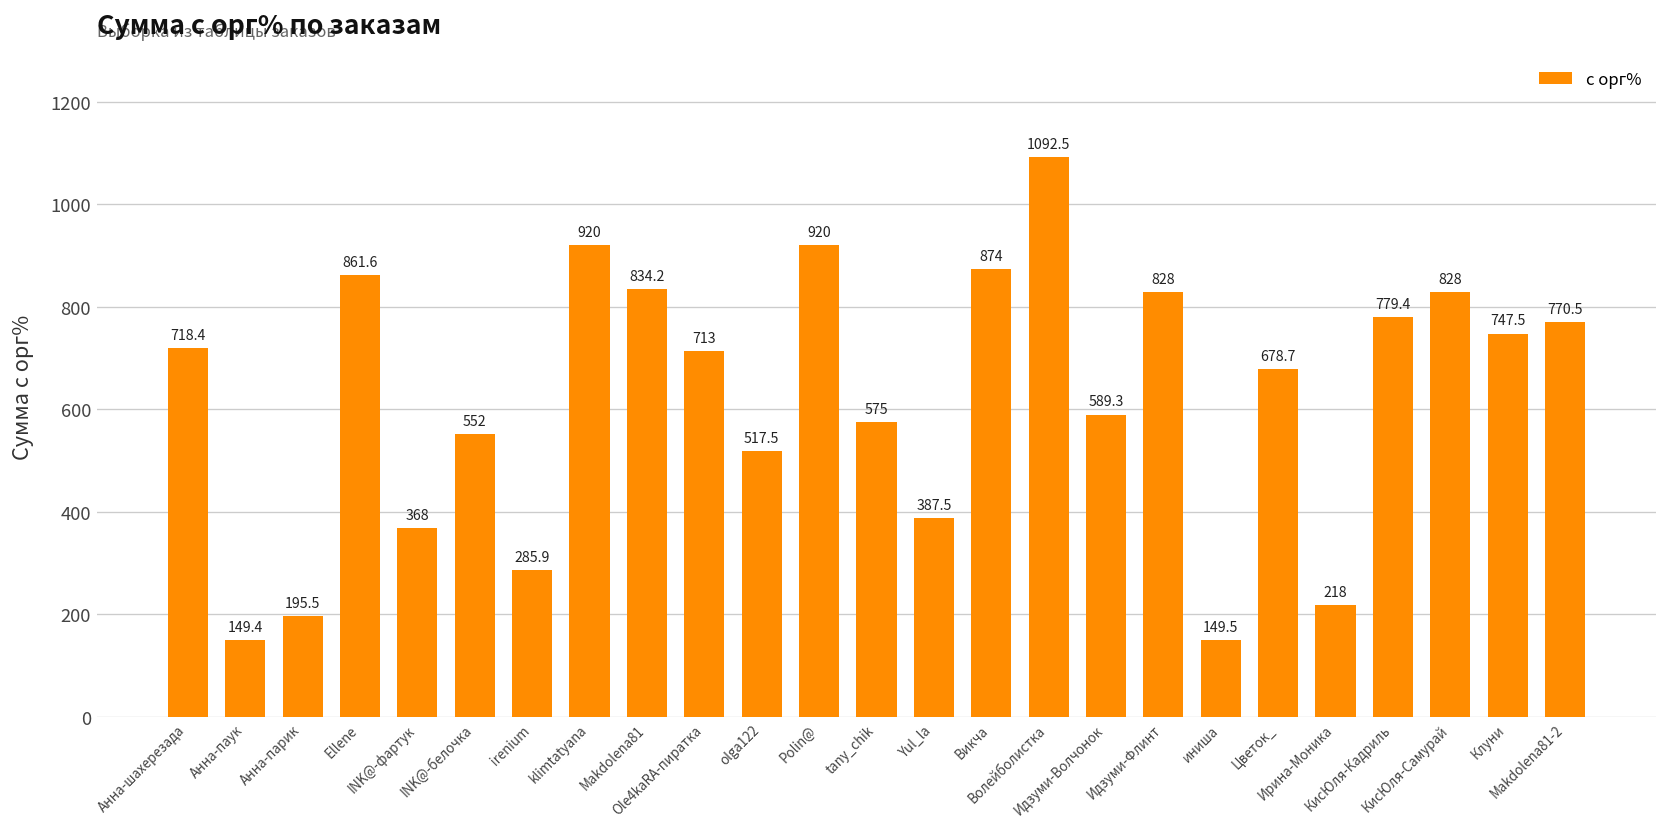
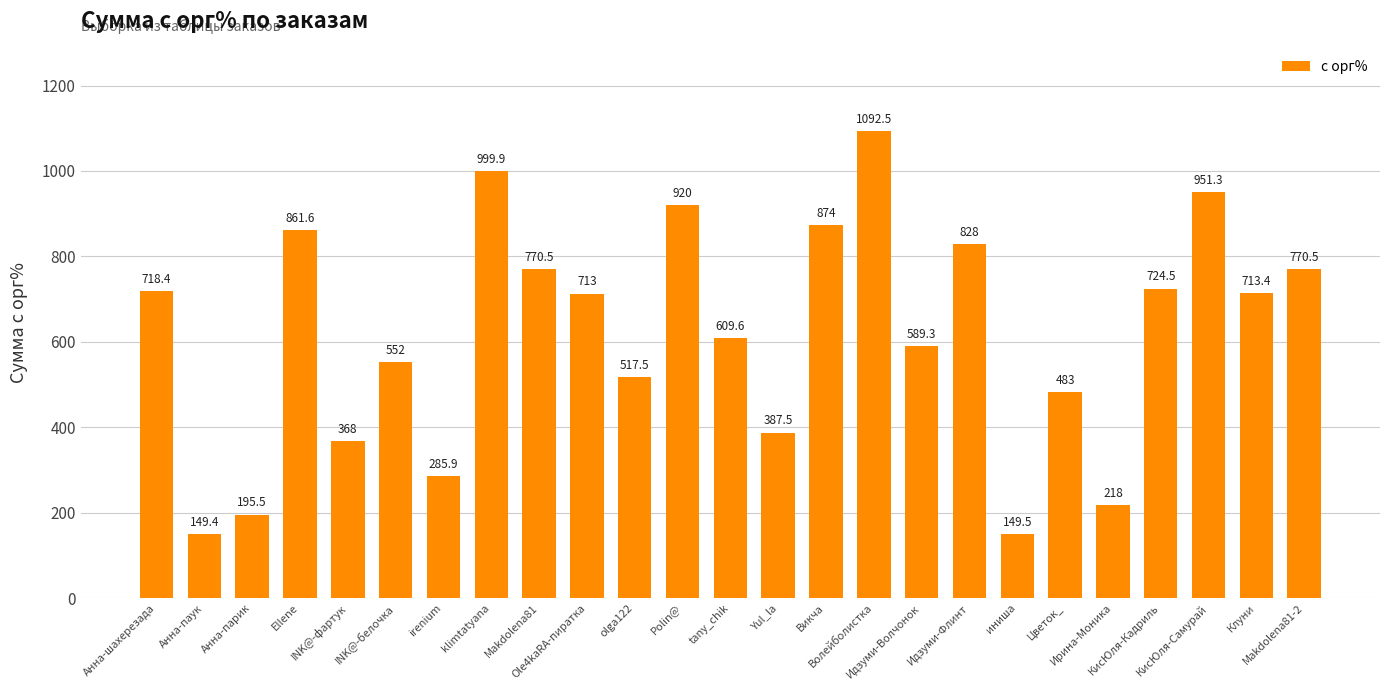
klimtatyana: 920 -> 999.9
Makdolena81: 834.2 -> 770.5
tany_chik: 575 -> 609.6
Цветок_: 678.7 -> 483
КисЮля-Кадриль: 779.4 -> 724.5
КисЮля-Самурай: 828 -> 951.3
Клуни: 747.5 -> 713.4
